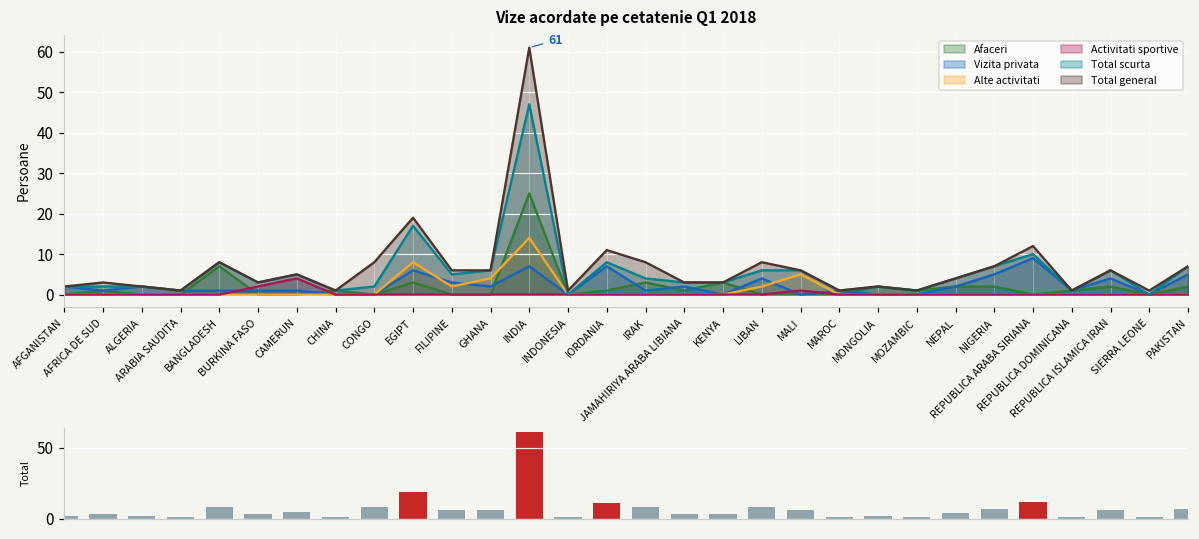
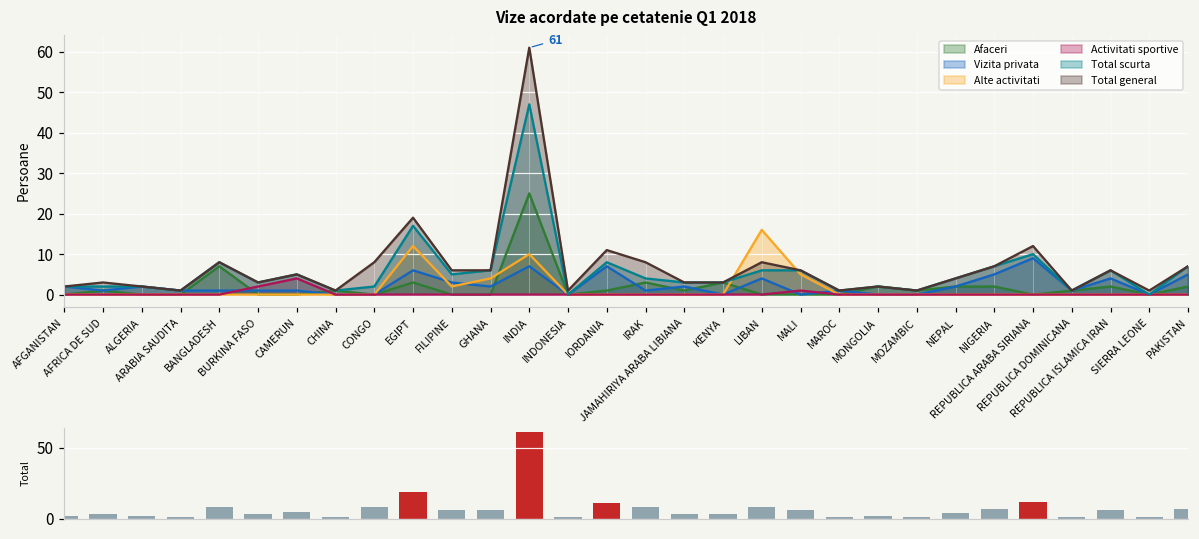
Vize acordate pe cetatenie Q1 2018, Alte activitati, EGIPT: 8 -> 12
Vize acordate pe cetatenie Q1 2018, Alte activitati, INDIA: 14 -> 10
Vize acordate pe cetatenie Q1 2018, Alte activitati, LIBAN: 2 -> 16
